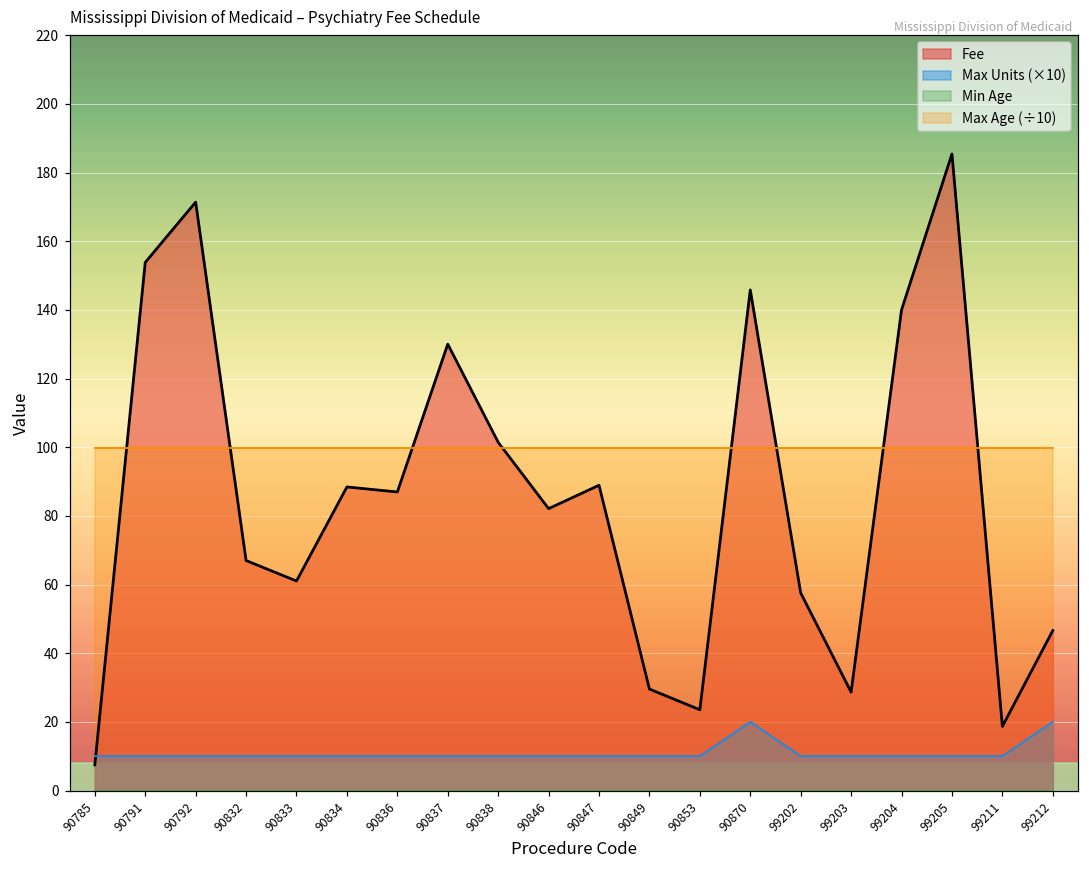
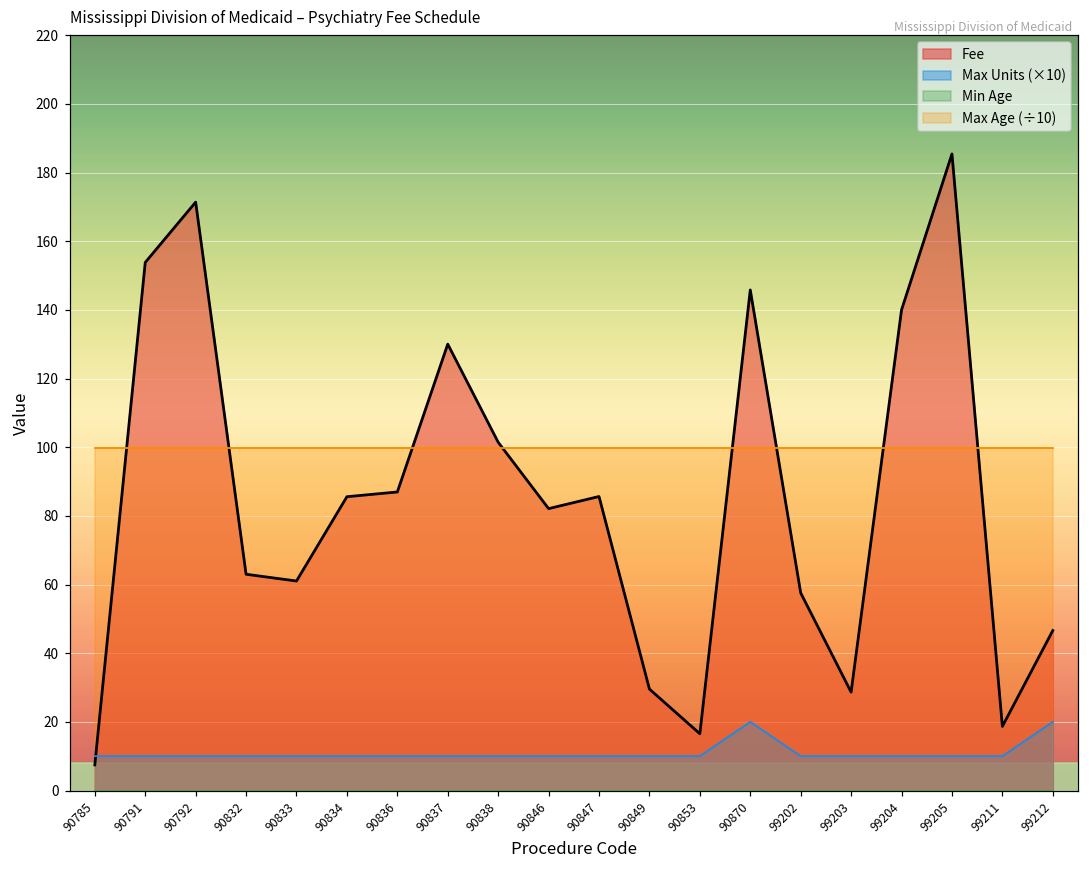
Fee, 90832: 67 -> 63
Fee, 90834: 88 -> 86
Fee, 90847: 89 -> 86
Fee, 90853: 24 -> 17
